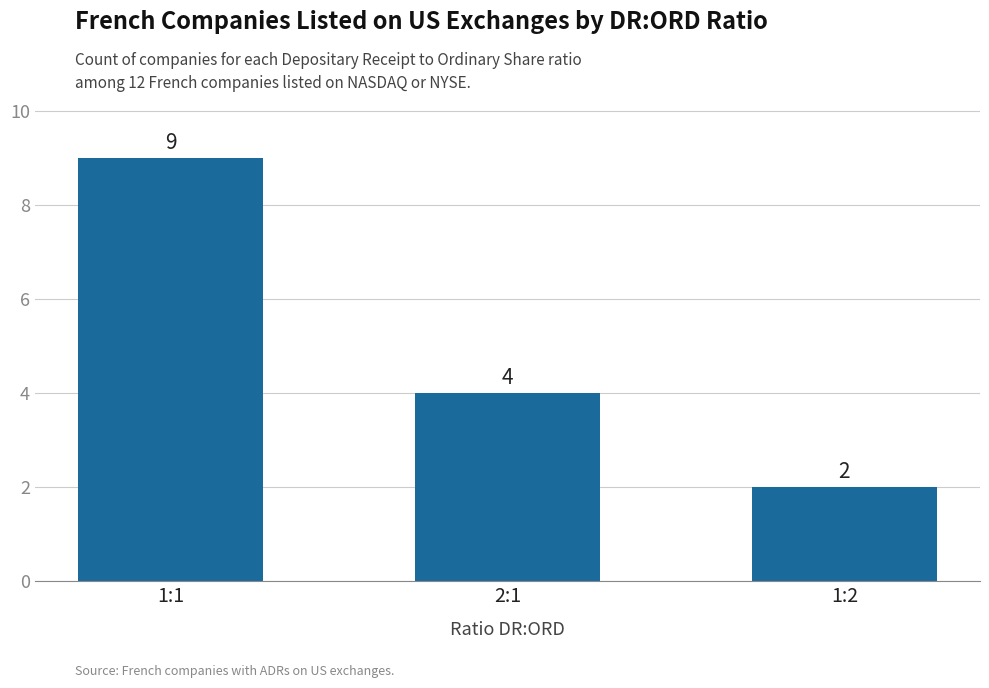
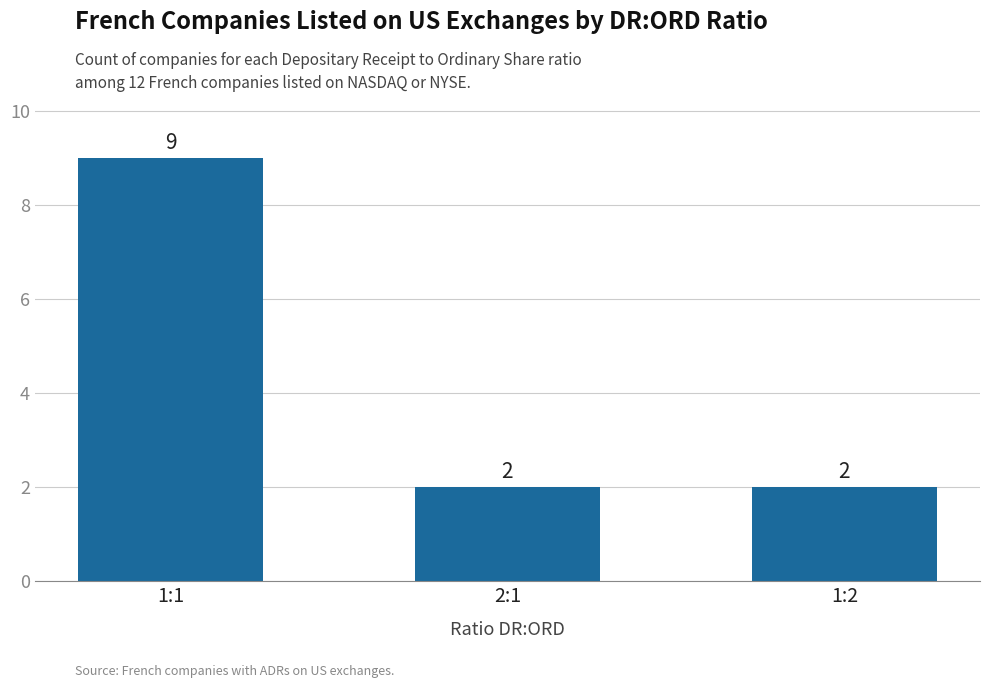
2:1: 4 -> 2
